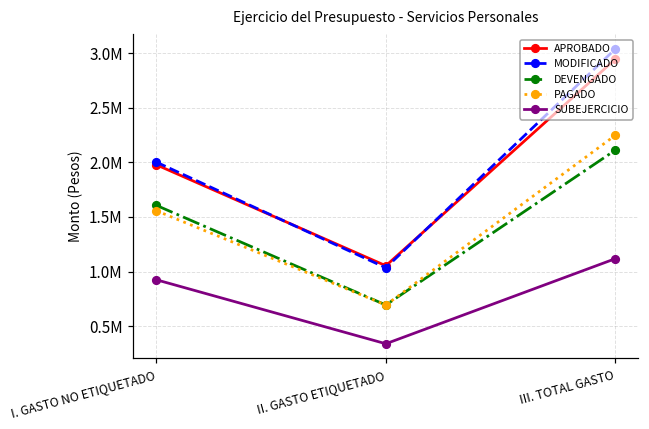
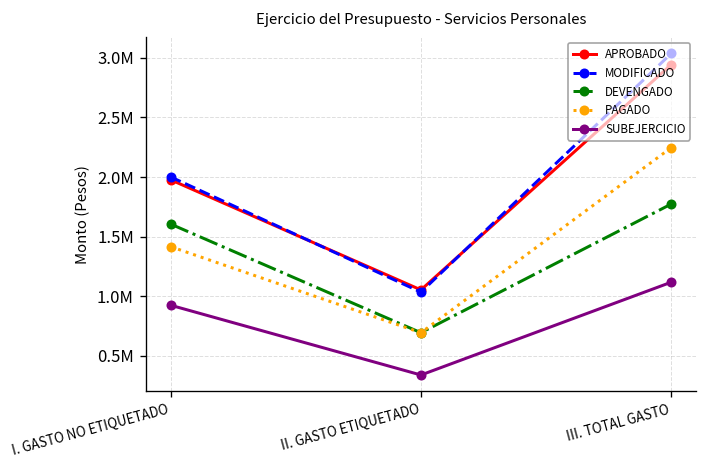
PAGADO, I. GASTO NO ETIQUETADO: 1600000 -> 1400000
DEVENGADO, III. TOTAL GASTO: 2100000 -> 1800000
